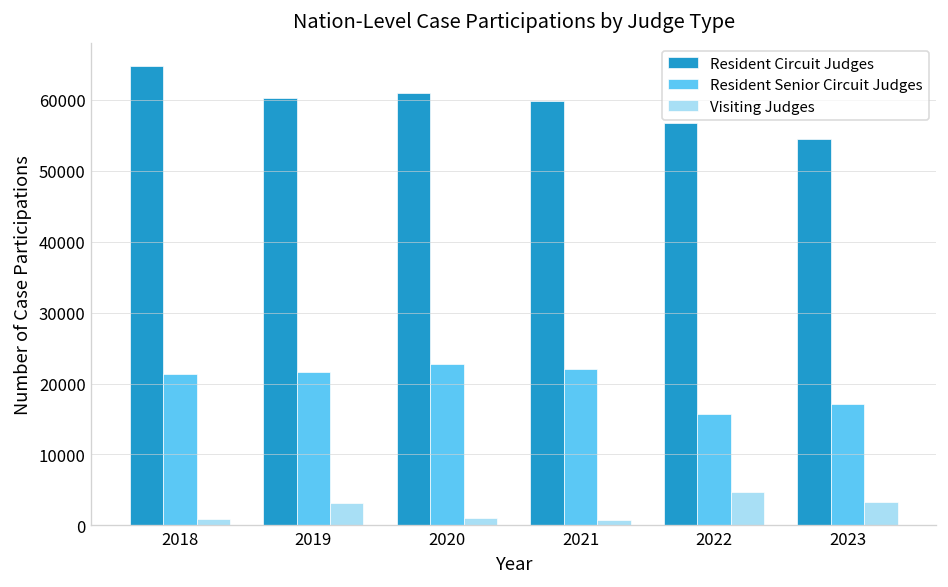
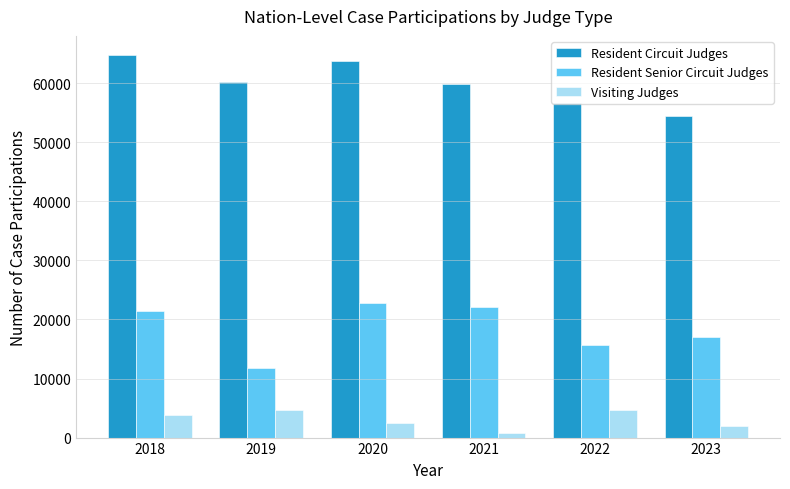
Visiting Judges, 2018: 1000 -> 4000
Resident Senior Circuit Judges, 2019: 22000 -> 12000
Visiting Judges, 2019: 3000 -> 5000
Resident Circuit Judges, 2020: 61000 -> 64000
Visiting Judges, 2020: 1000 -> 3000
Visiting Judges, 2023: 3000 -> 2000
